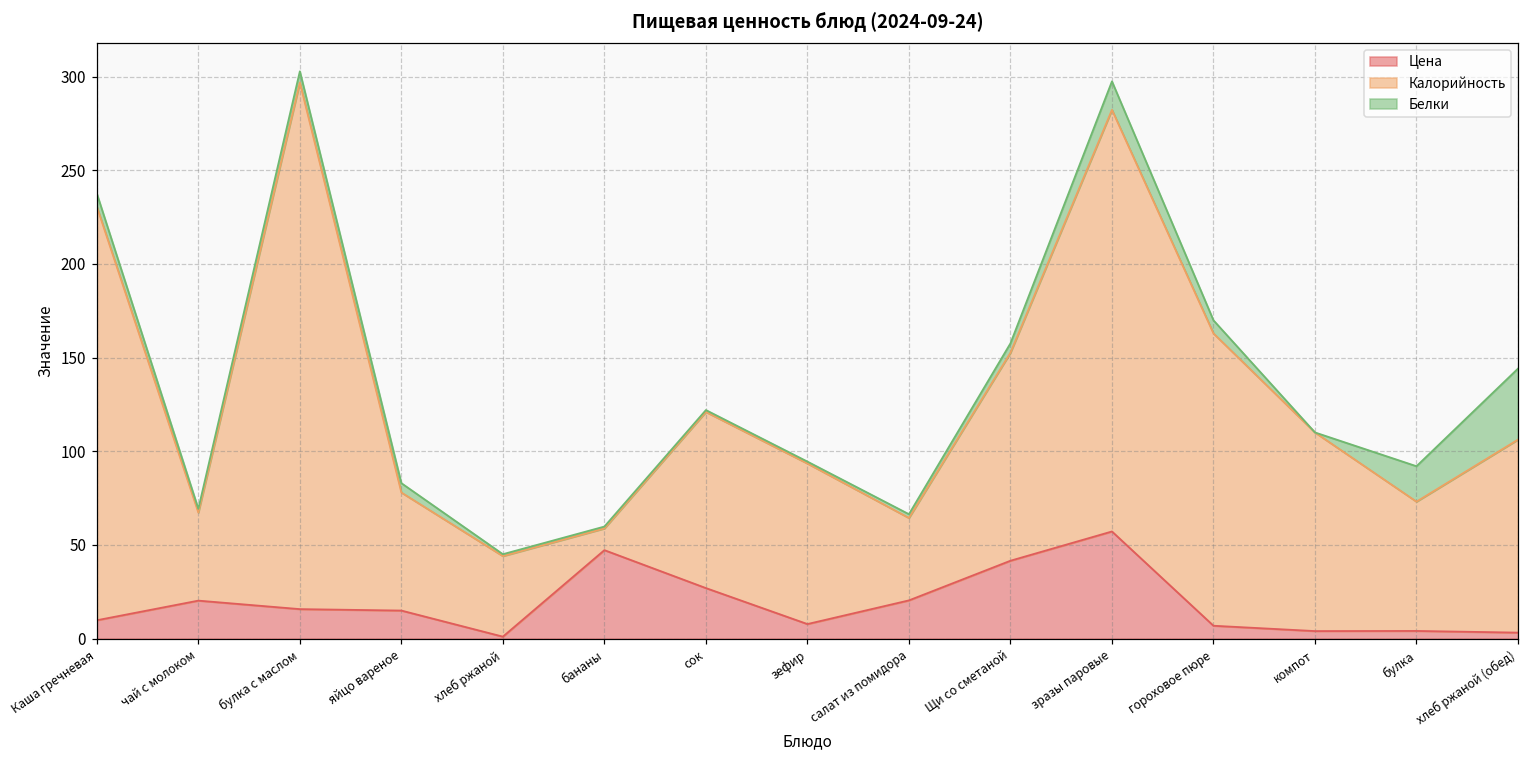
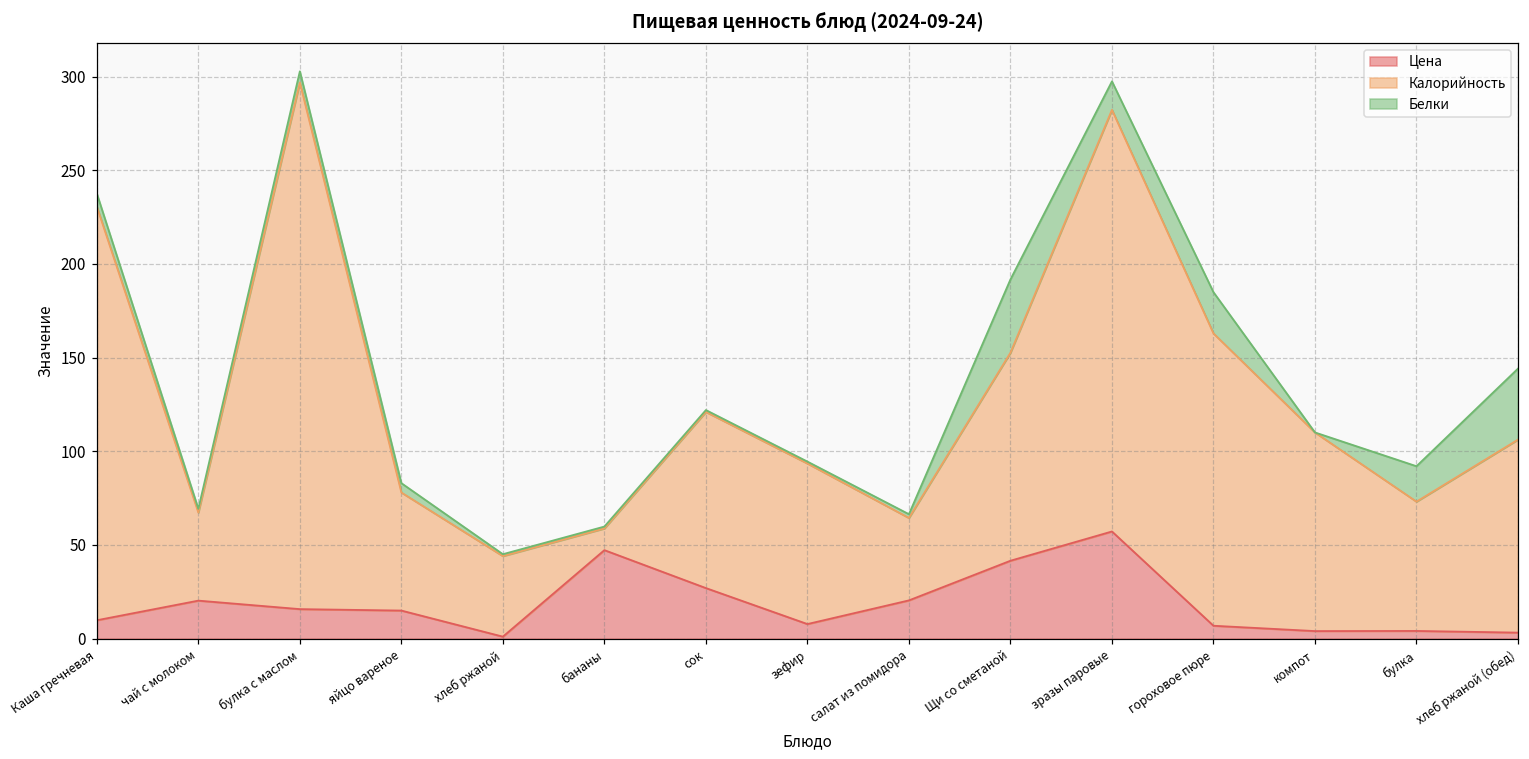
Белки, Щи со сметаной: 5 -> 39
Белки, гороховое пюре: 7 -> 22
